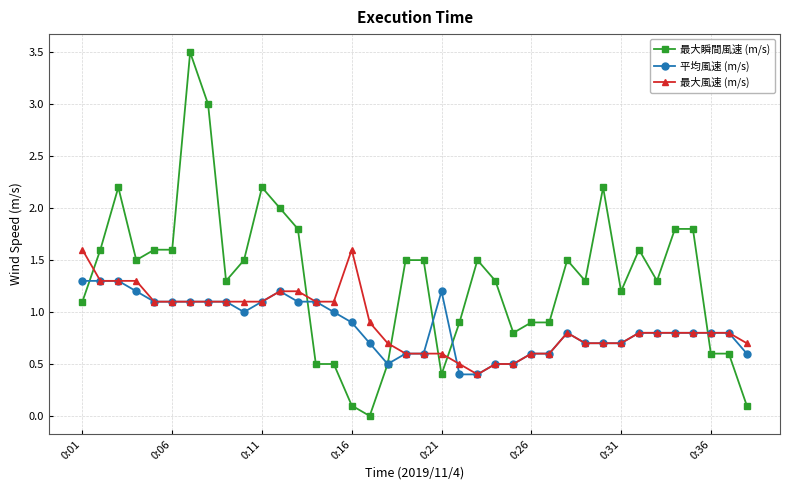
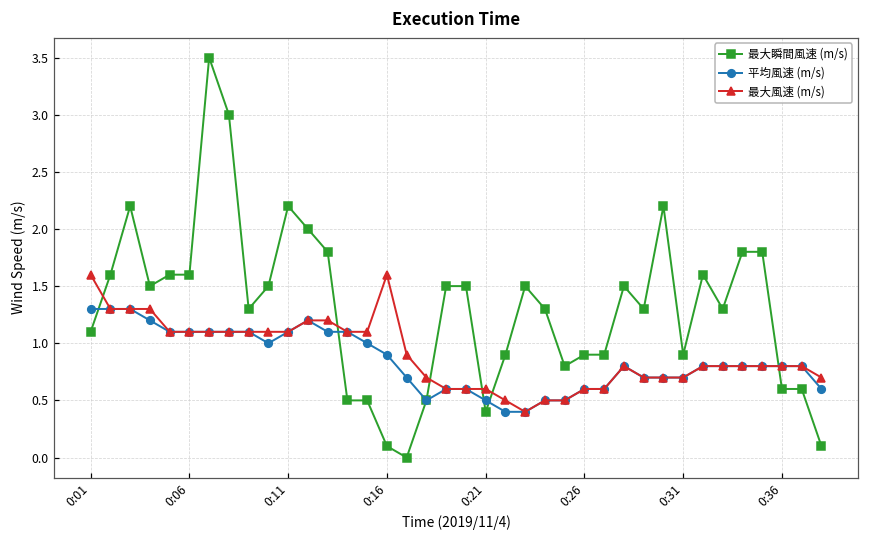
平均風速 (m/s), 0:21: 1.2 -> 0.5
最大瞬間風速 (m/s), 0:31: 1.2 -> 0.9
